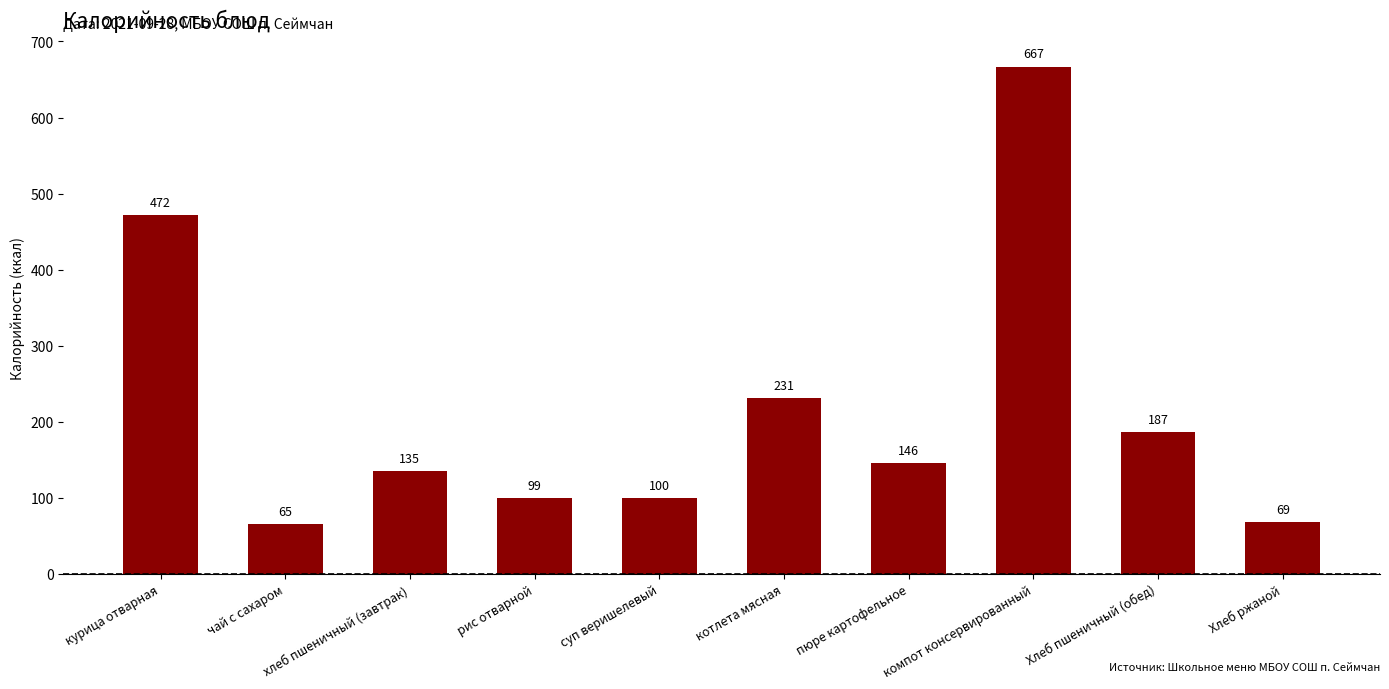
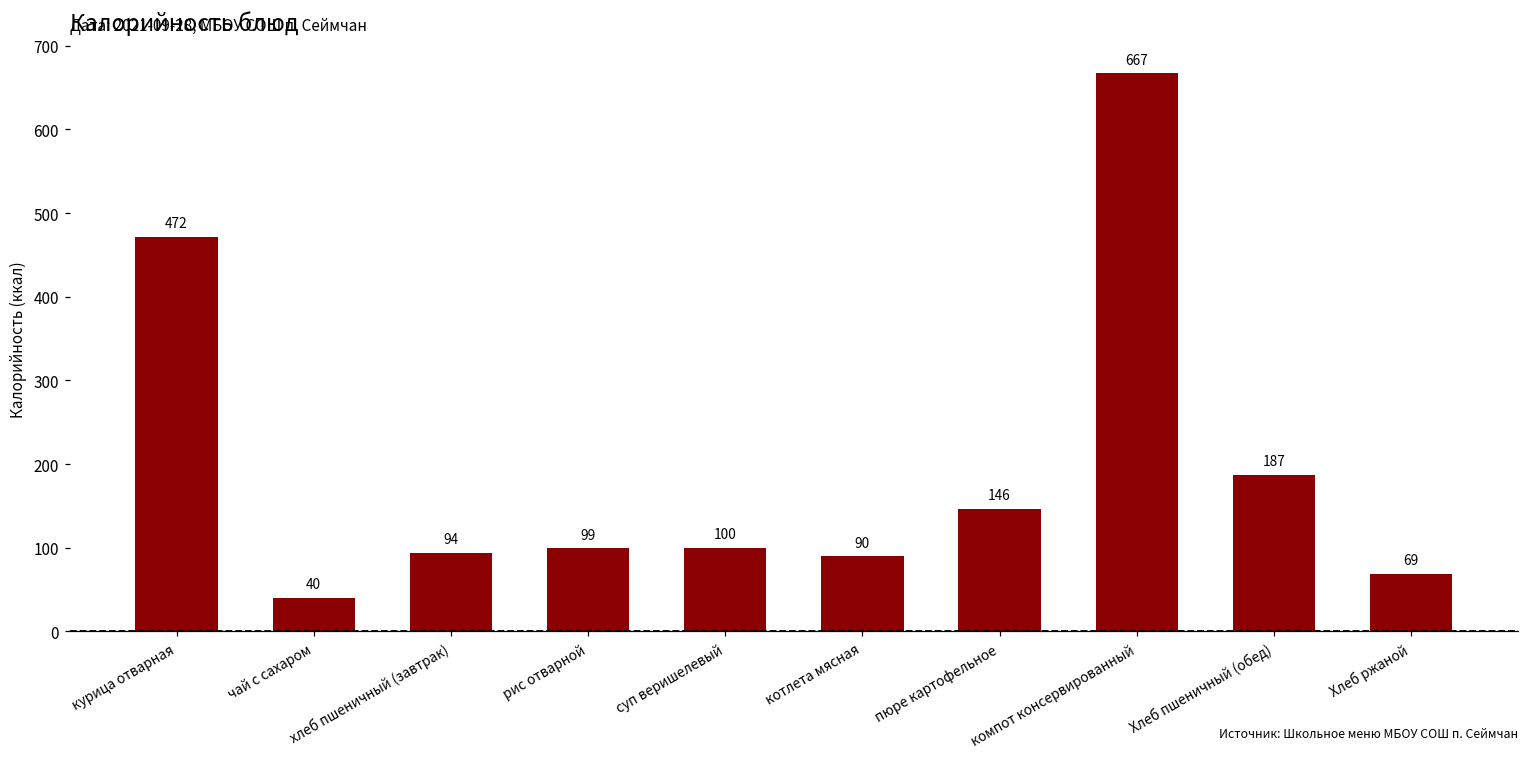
чай с сахаром: 65 -> 40
хлеб пшеничный (завтрак): 135 -> 94
котлета мясная: 231 -> 90
